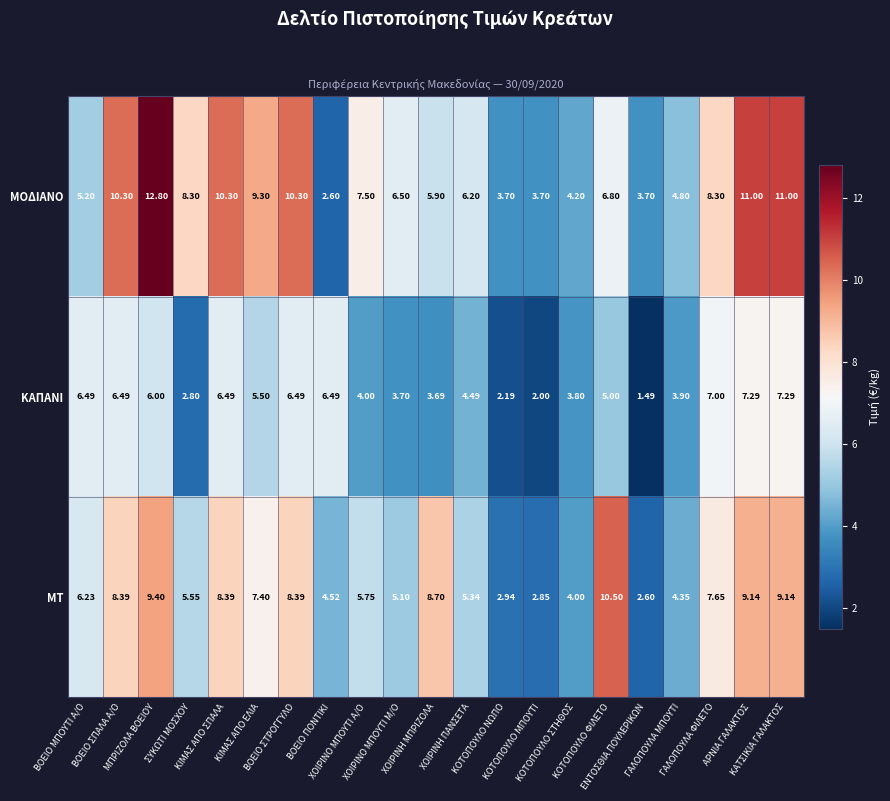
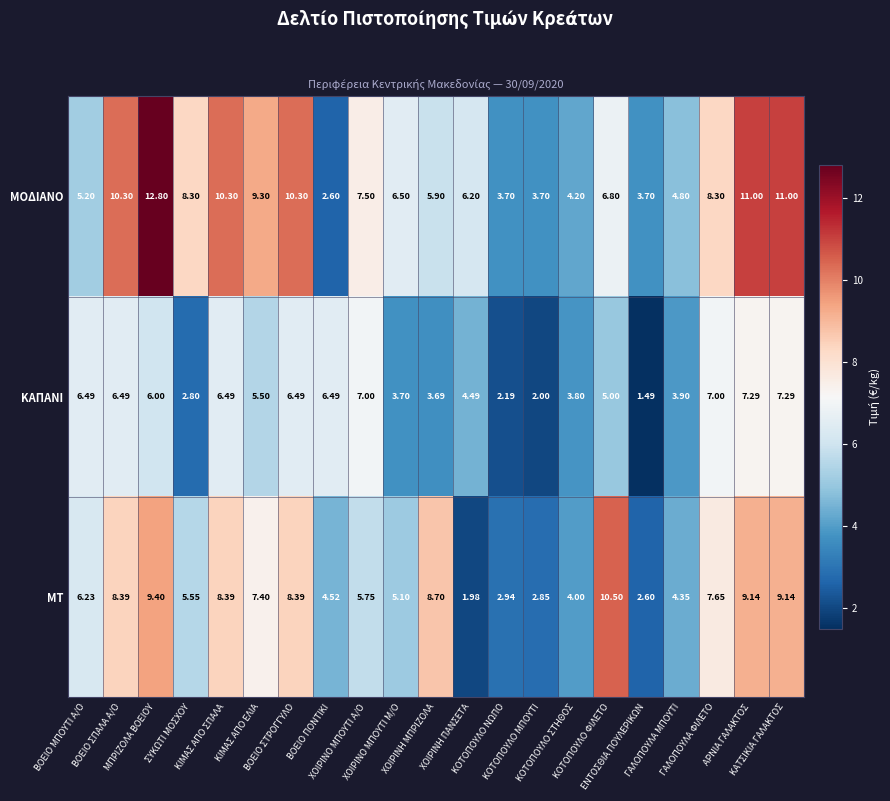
ΚΑΠΑΝΙ, ΧΟΙΡΙΝΟ ΜΠΟΥΤΙ Α/Ο: 4.00 -> 7.00
ΜΤ, ΧΟΙΡΙΝΗ ΠΑΝΣΕΤΑ: 5.34 -> 1.98
